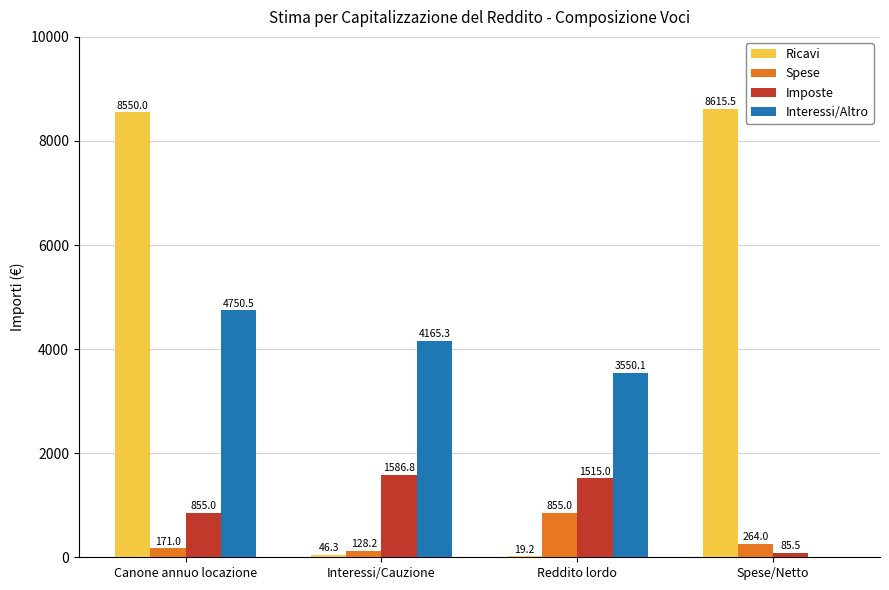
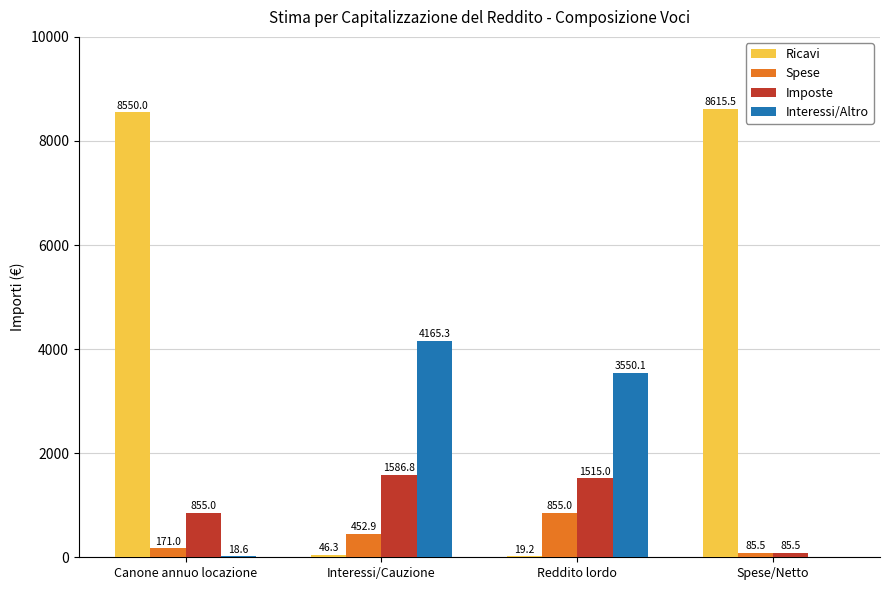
Interessi/Altro, Canone annuo locazione: 4750.5 -> 18.6
Spese, Interessi/Cauzione: 128.2 -> 452.9
Spese, Spese/Netto: 264.0 -> 85.5
